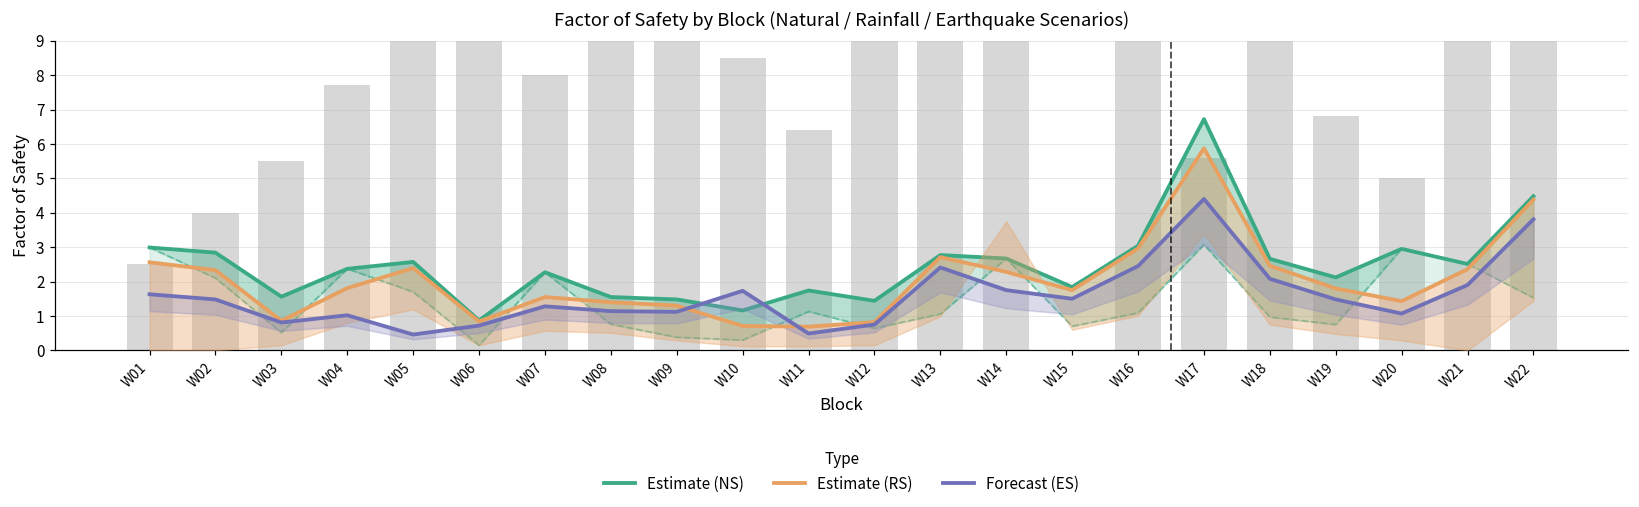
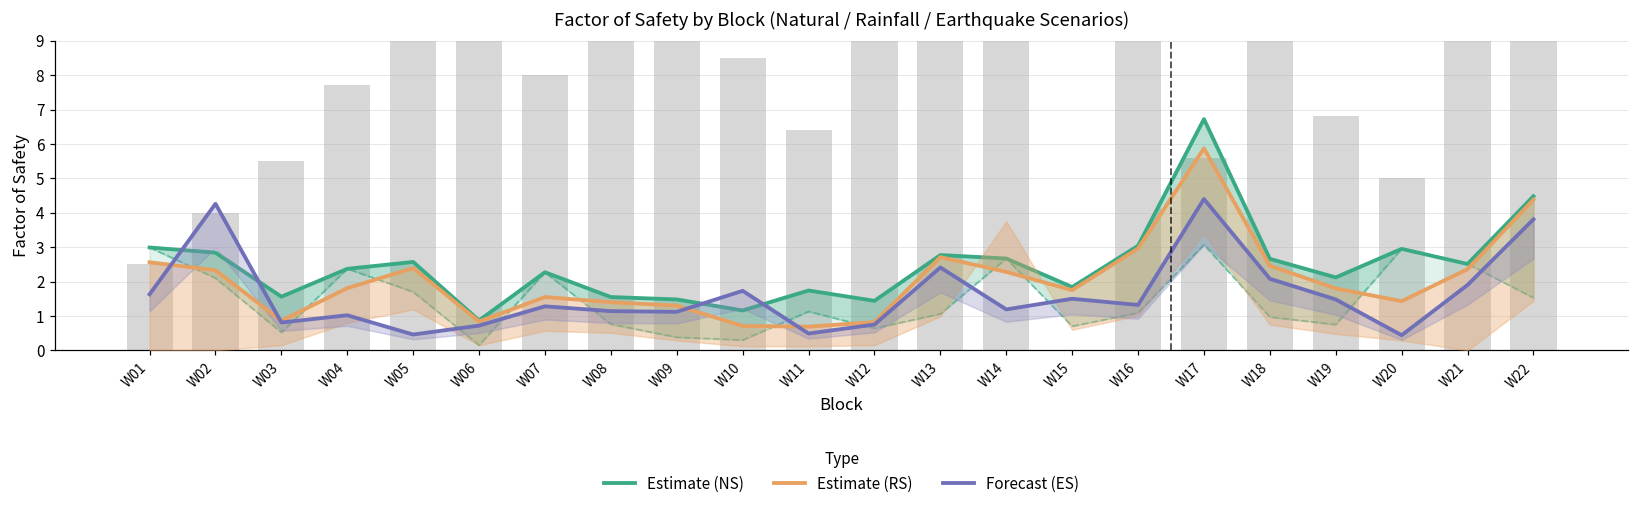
Forecast (ES), W02: 1.5 -> 4.3
Forecast (ES), W14: 1.8 -> 1.2
Forecast (ES), W16: 2.5 -> 1.3
Forecast (ES), W20: 1.1 -> 0.4
